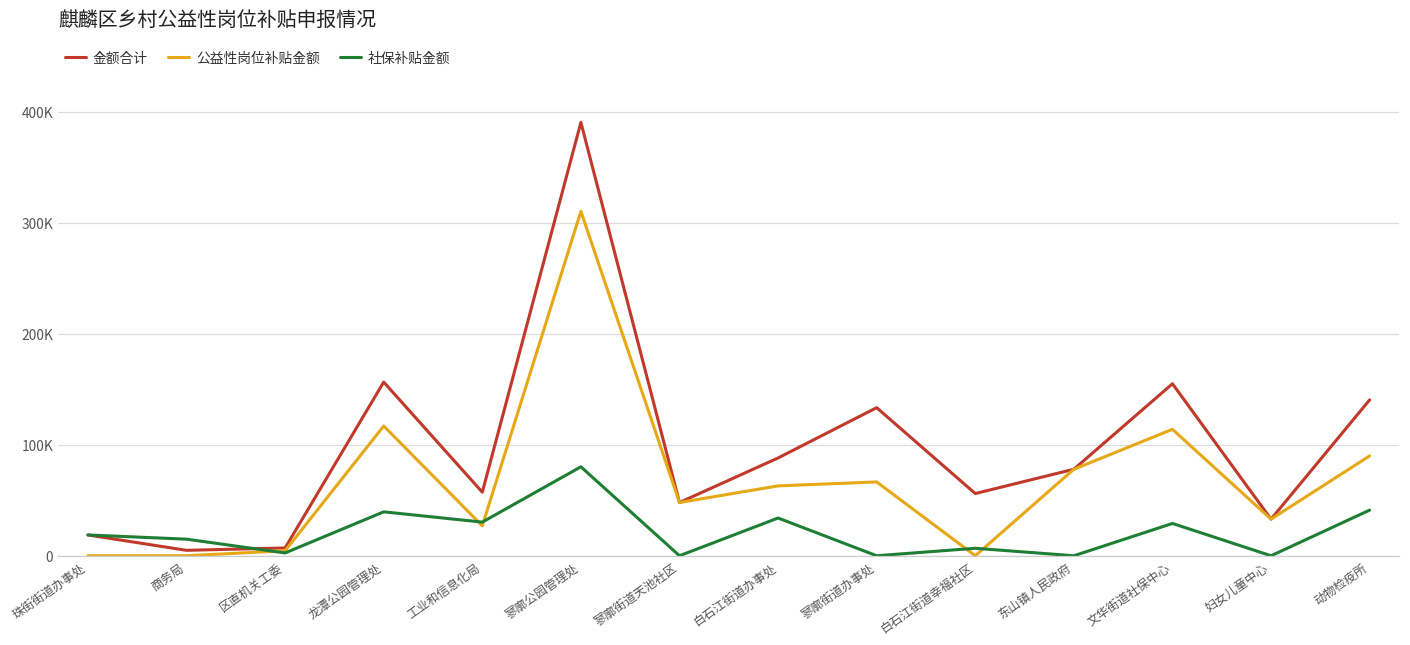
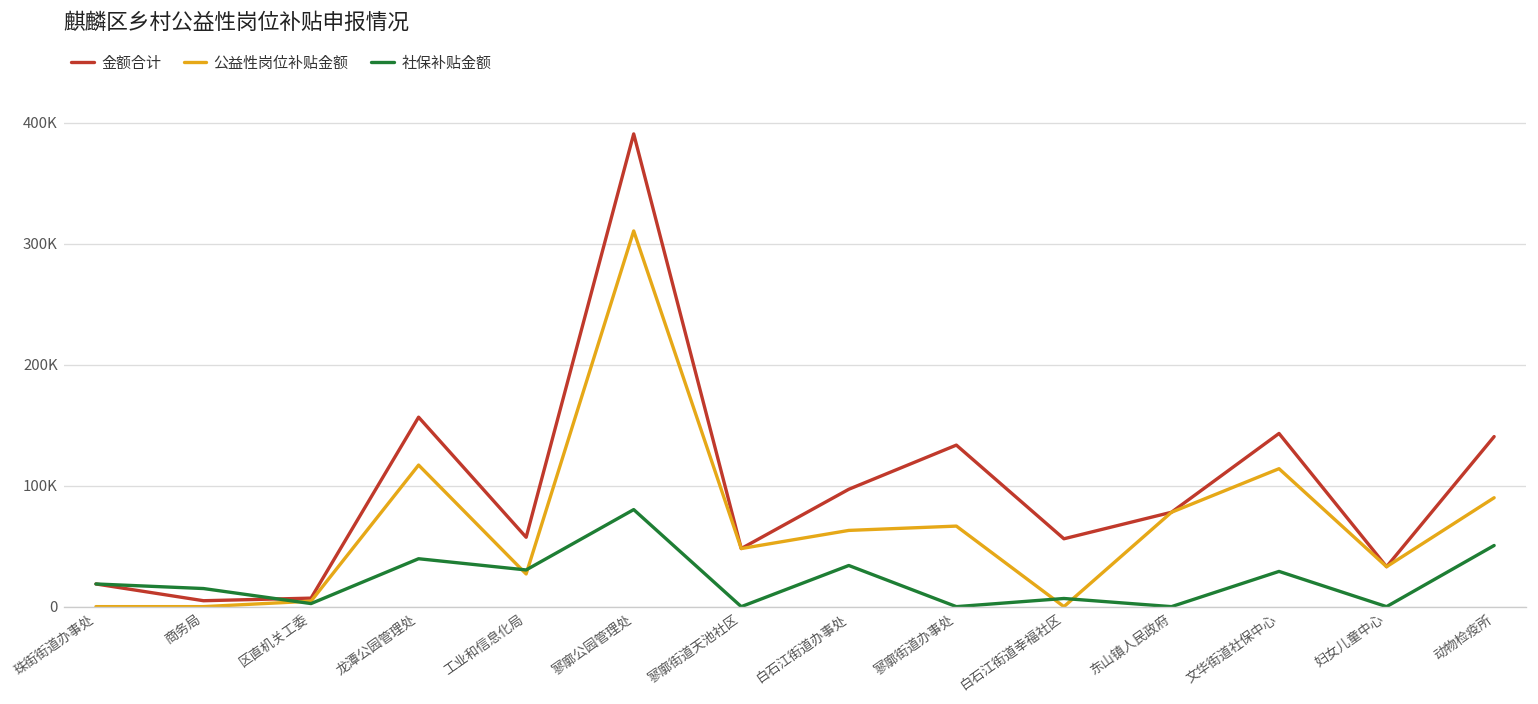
金额合计, 白石江街道办事处: 88000 -> 97000
金额合计, 文华街道社保中心: 155000 -> 143000
社保补贴金额, 动物检疫所: 41000 -> 51000
